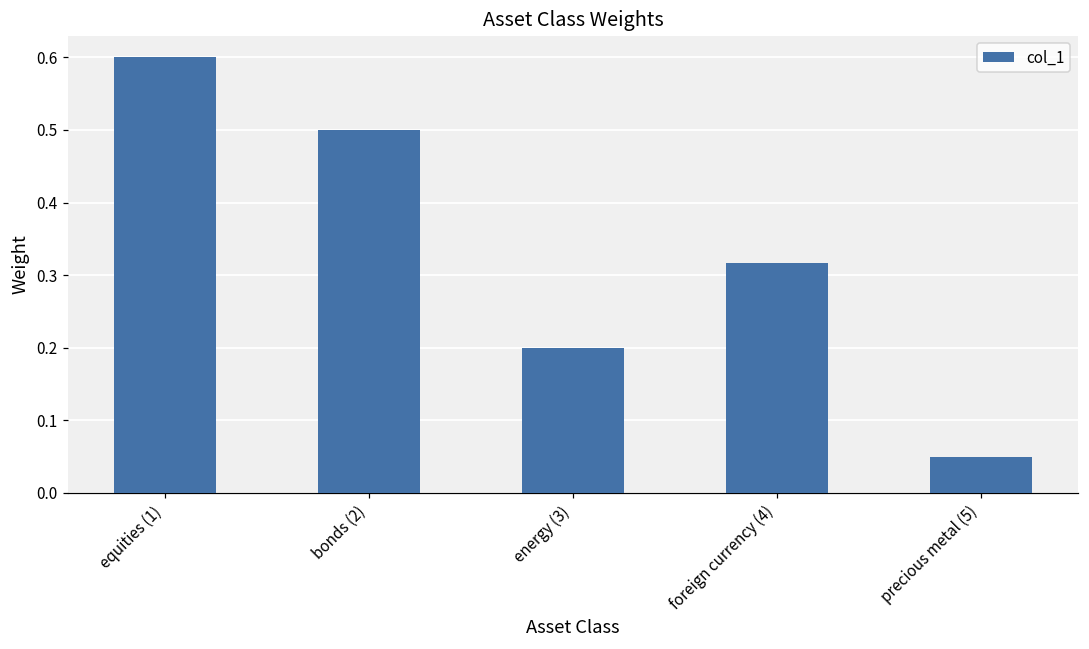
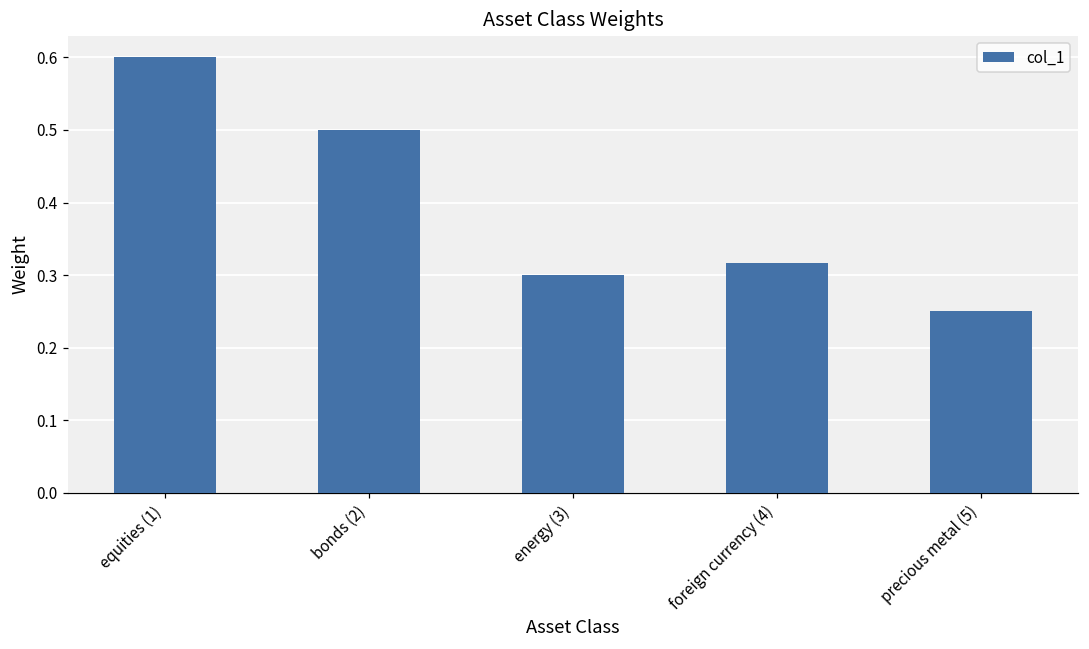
energy (3): 0.2 -> 0.3
precious metal (5): 0.05 -> 0.25
